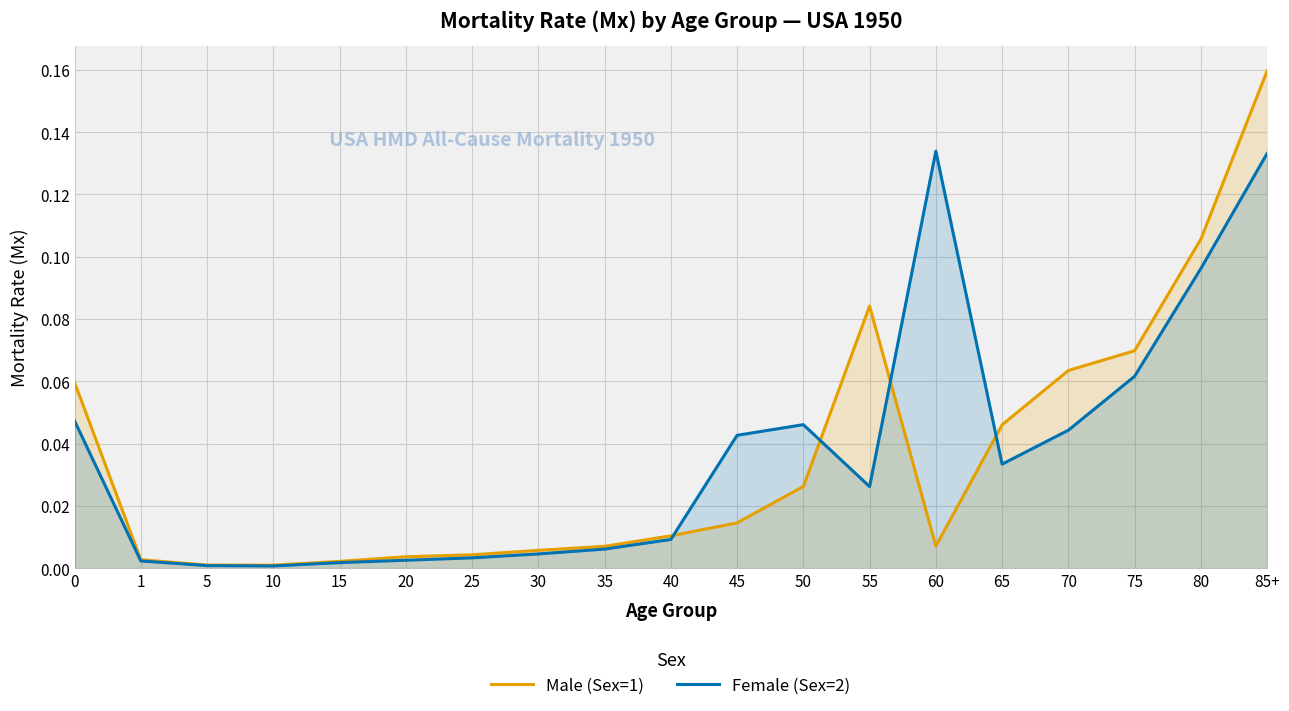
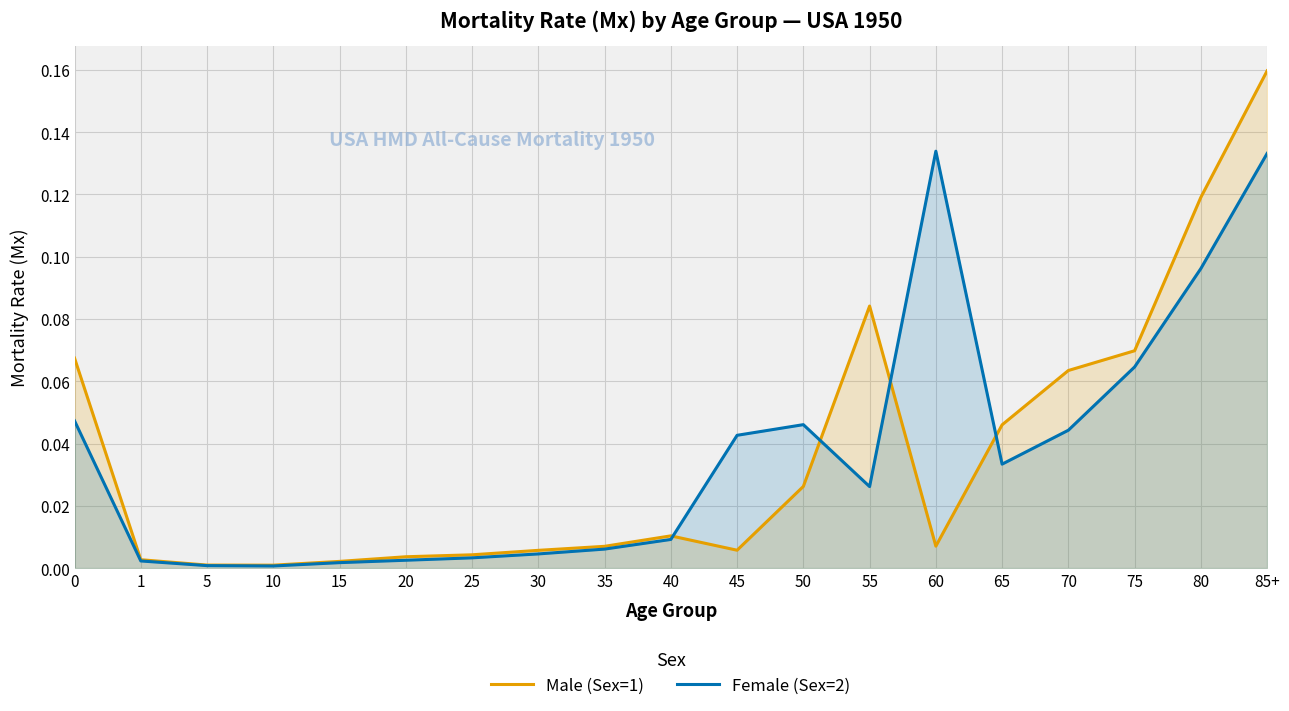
Male (Sex=1), 0: 0.060 -> 0.067
Male (Sex=1), 45: 0.015 -> 0.006
Female (Sex=2), 75: 0.062 -> 0.065
Male (Sex=1), 80: 0.106 -> 0.119
